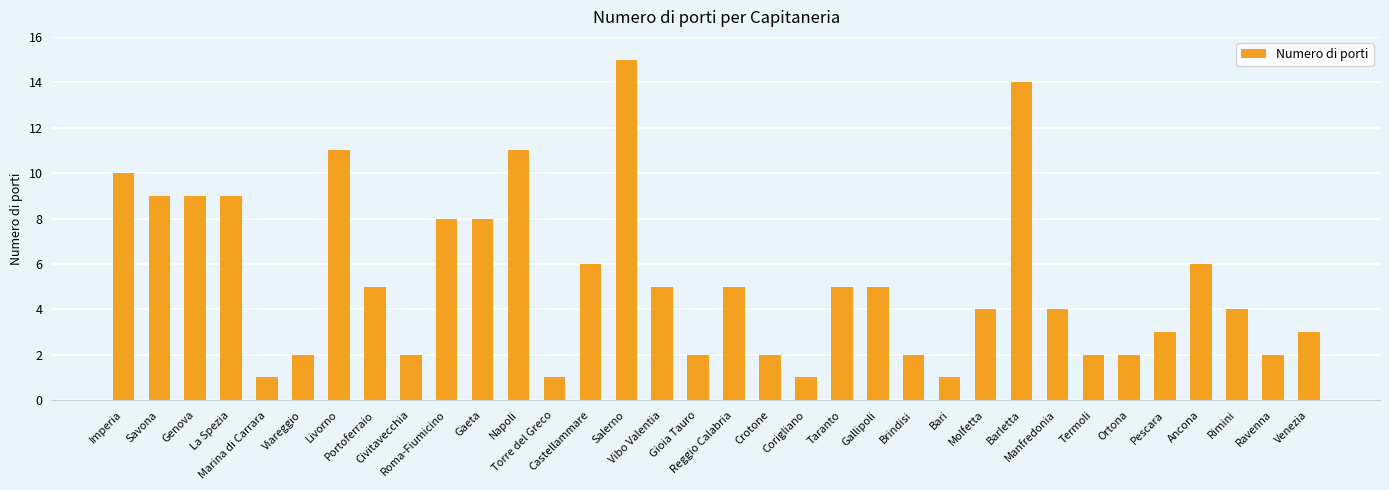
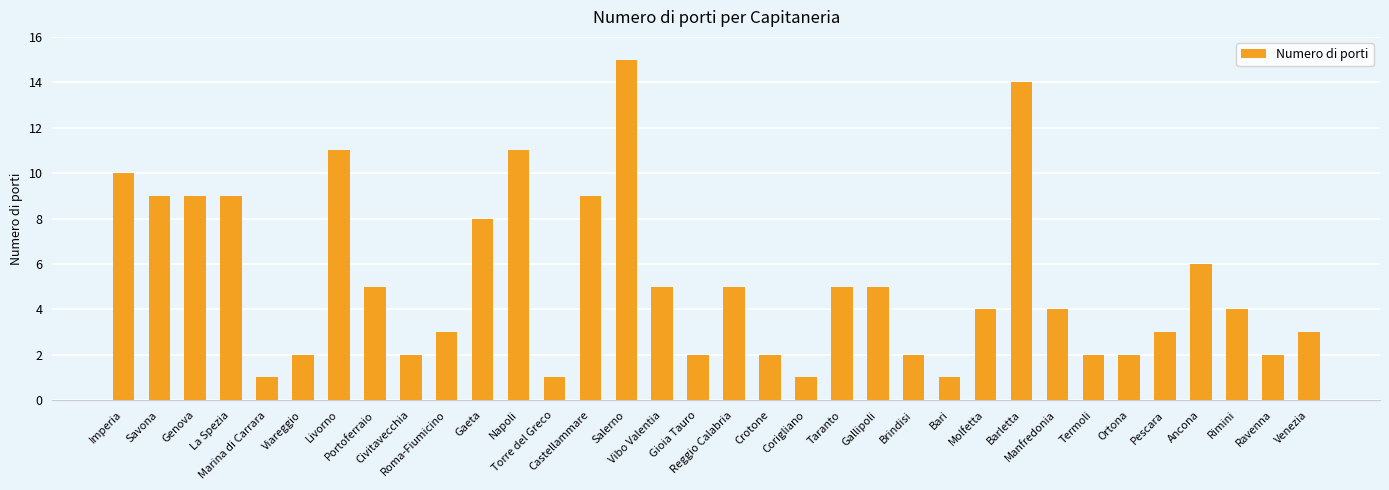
Roma-Fiumicino: 8 -> 3
Castellammare: 6 -> 9
